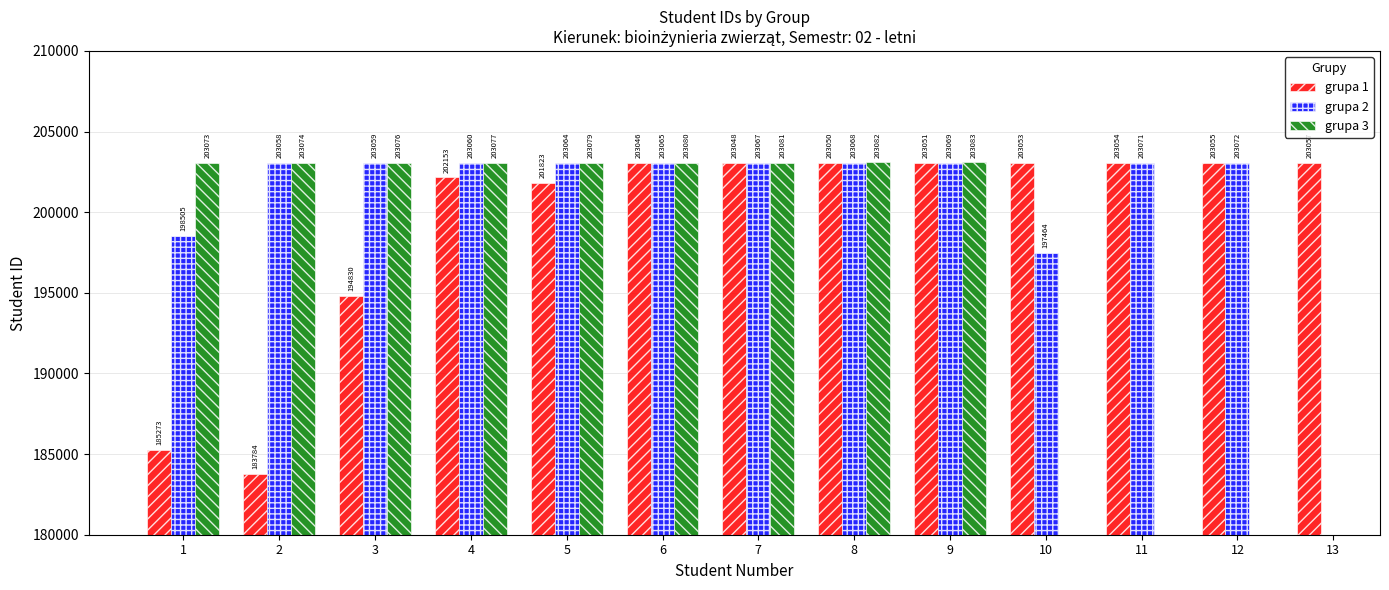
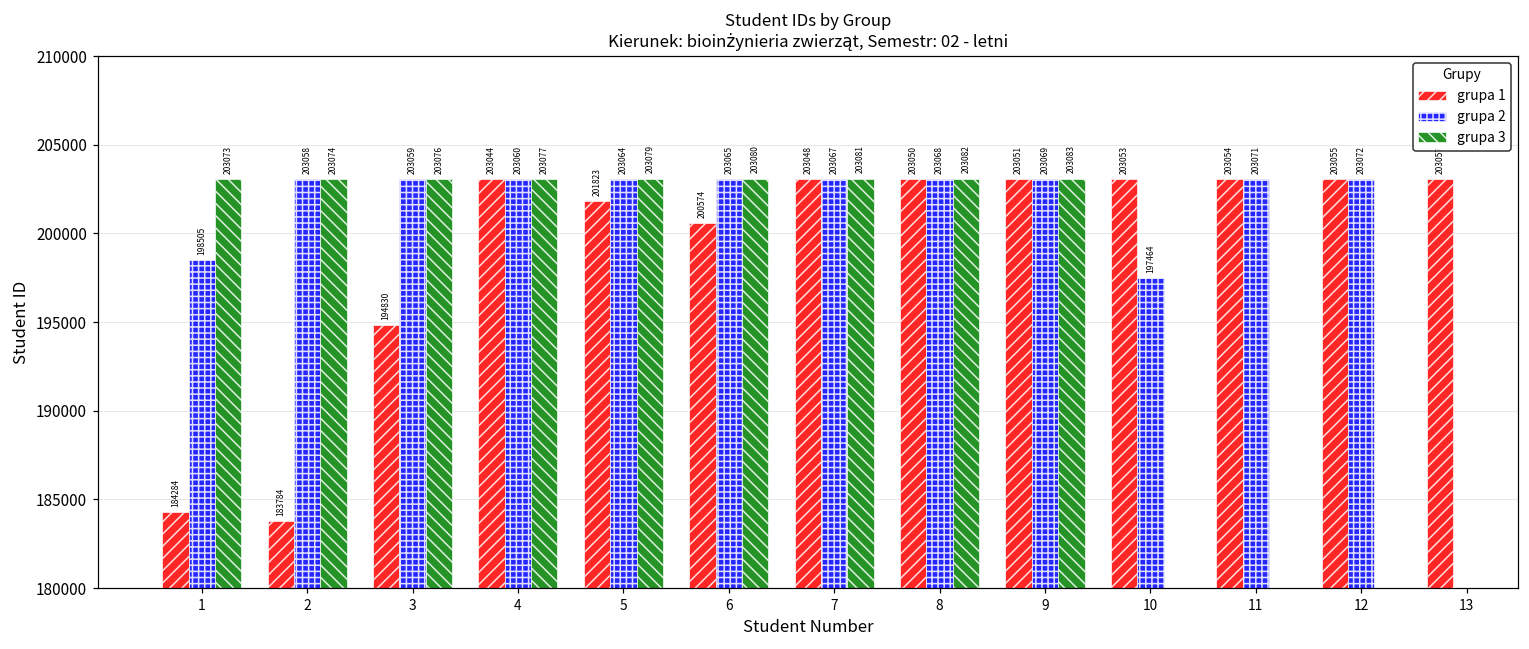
grupa 1, 1: 185273 -> 184284
grupa 1, 4: 202153 -> 203044
grupa 1, 6: 203046 -> 200574
